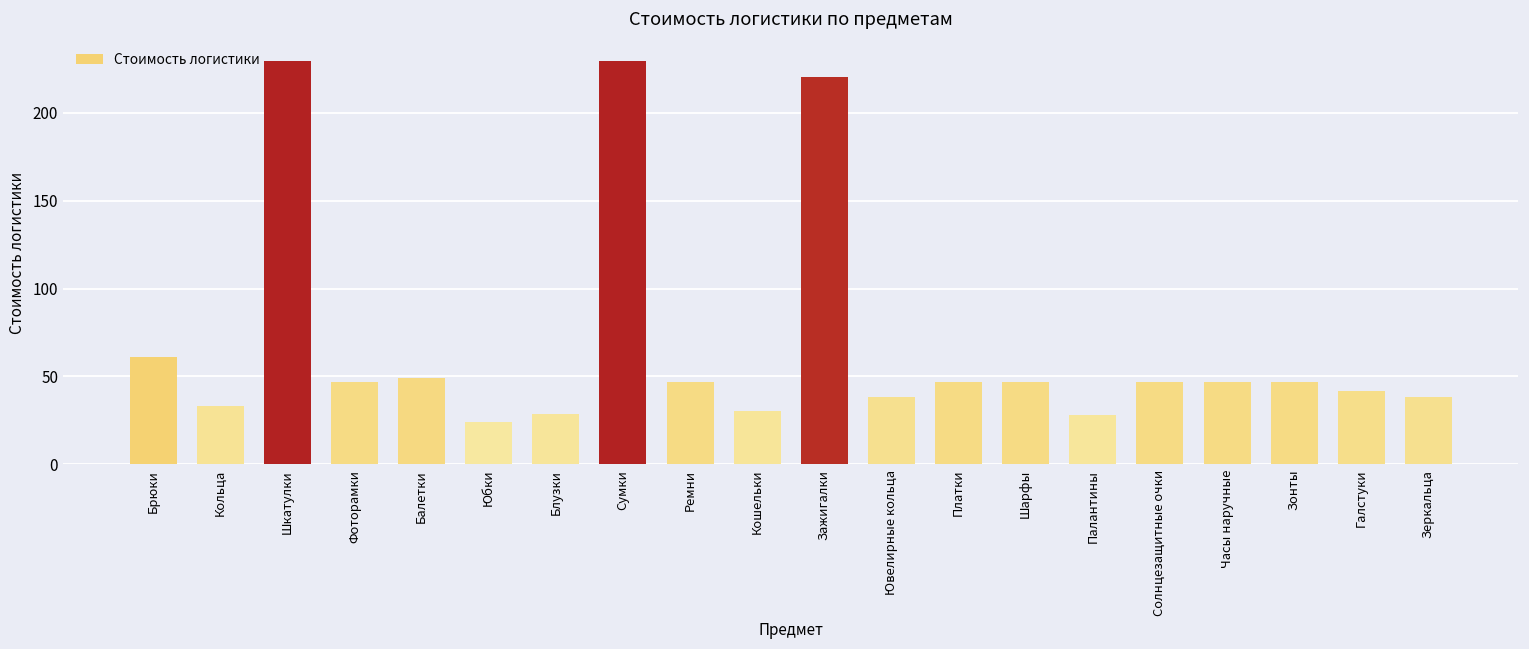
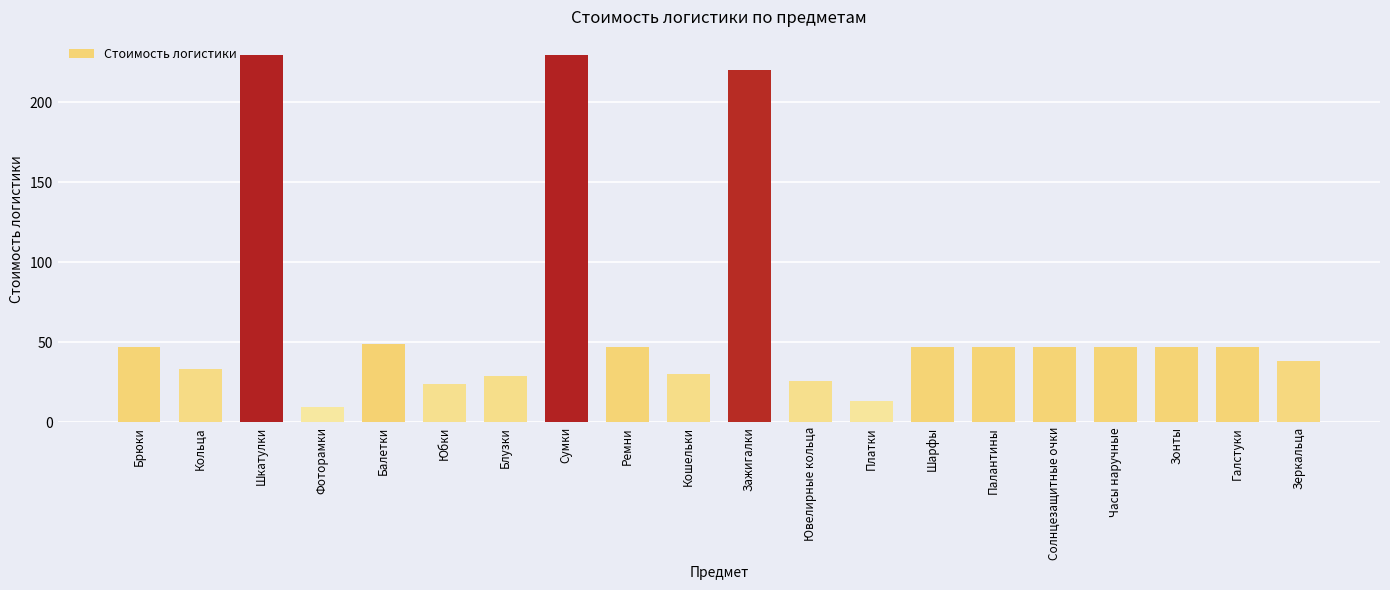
Брюки: 61 -> 47
Фоторамки: 47 -> 9
Ювелирные кольца: 38 -> 26
Платки: 47 -> 13
Палантины: 28 -> 47
Галстуки: 42 -> 47
